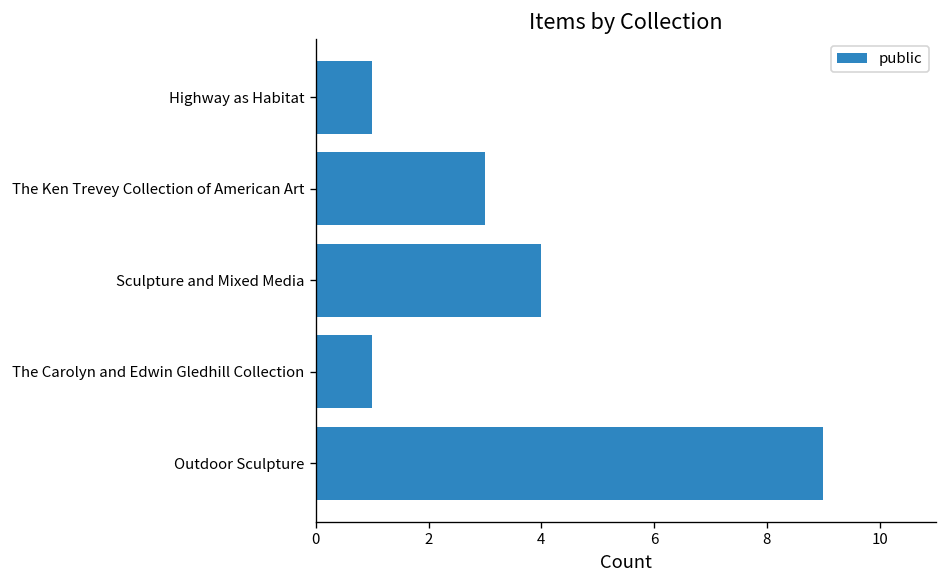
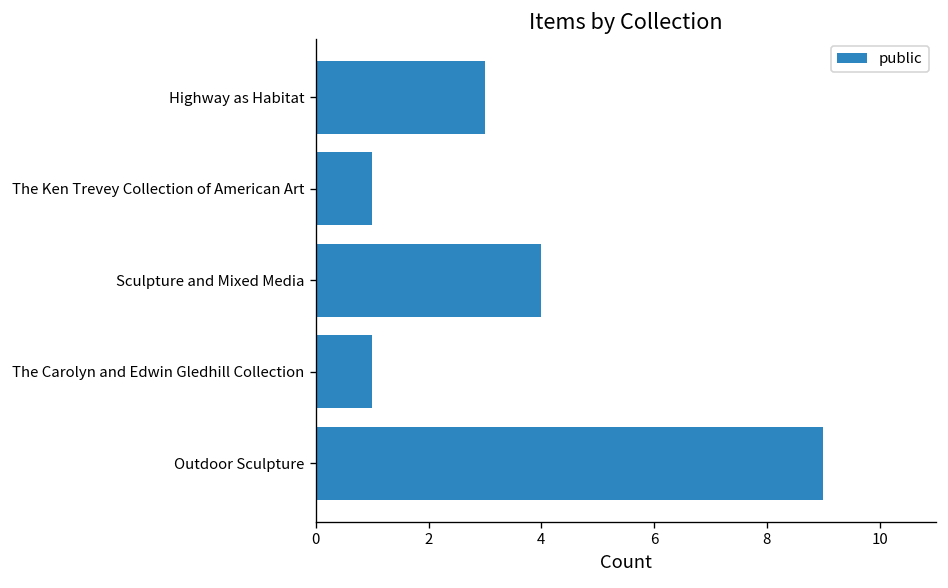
Highway as Habitat: 1 -> 3
The Ken Trevey Collection of American Art: 3 -> 1
